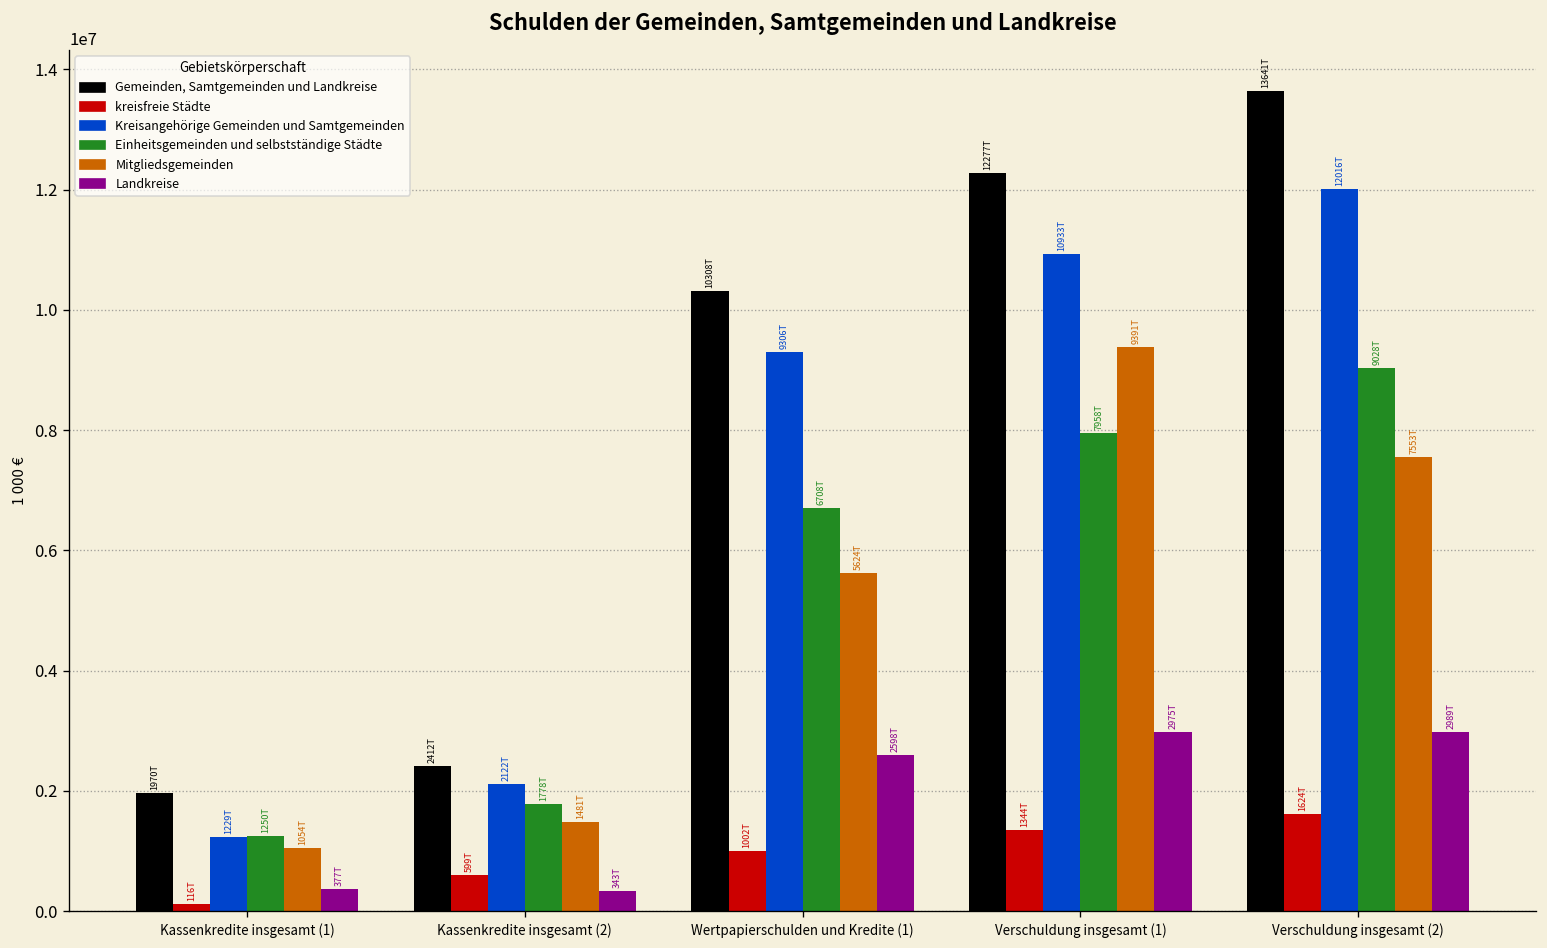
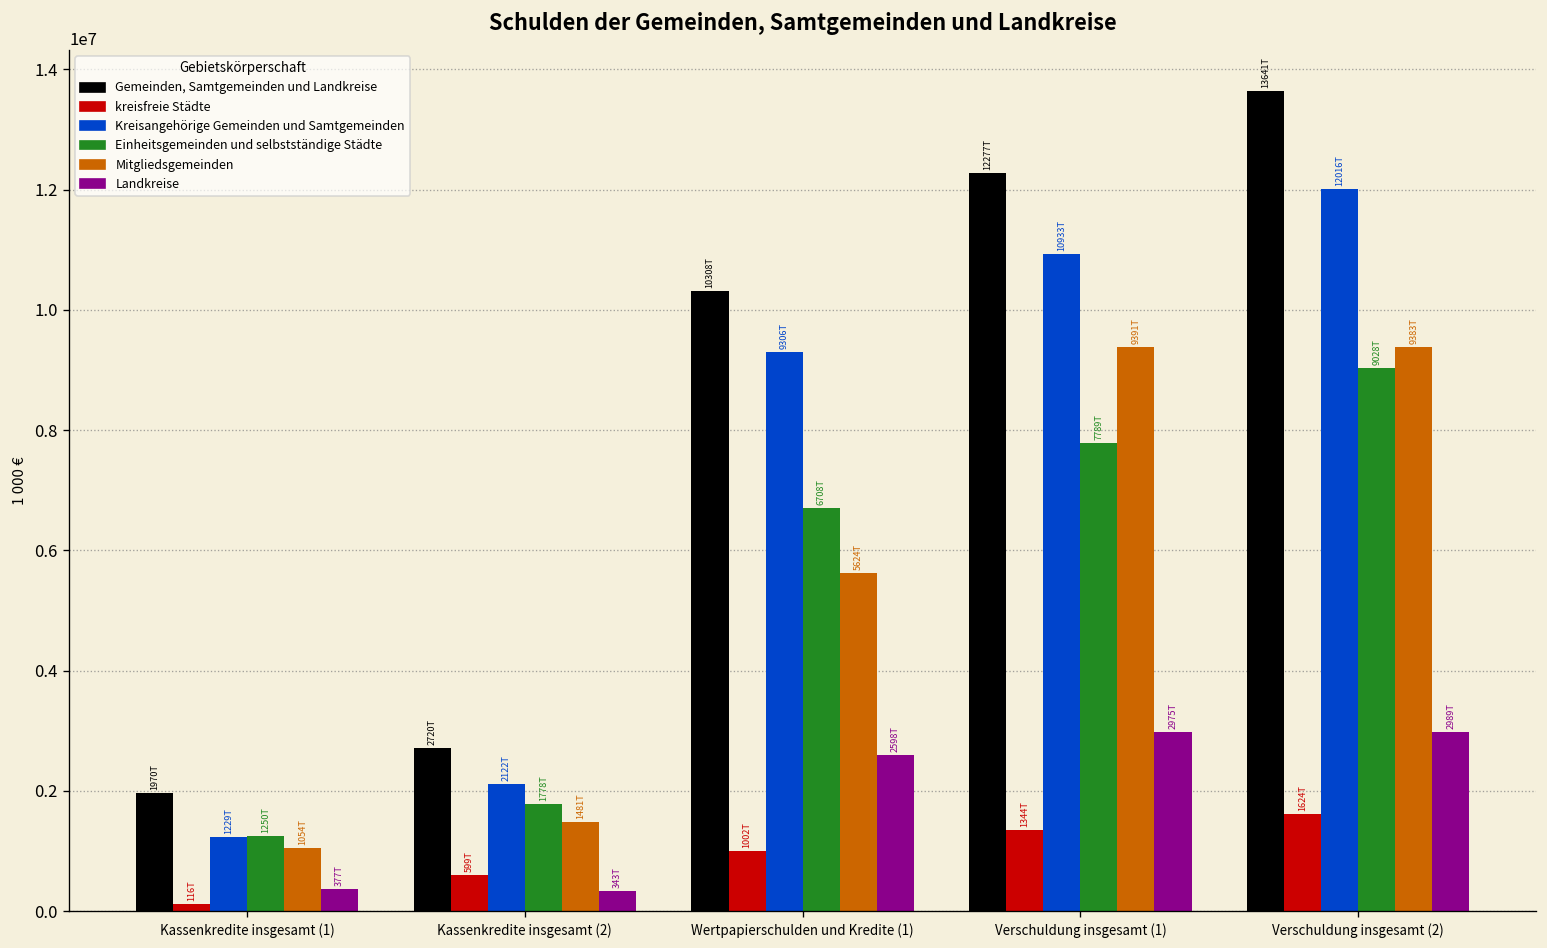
Gemeinden, Samtgemeinden und Landkreise, Kassenkredite insgesamt (2): 2412T -> 2720T
Einheitsgemeinden und selbstständige Städte, Verschuldung insgesamt (1): 7958T -> 7789T
Mitgliedsgemeinden, Verschuldung insgesamt (2): 7553T -> 9383T
